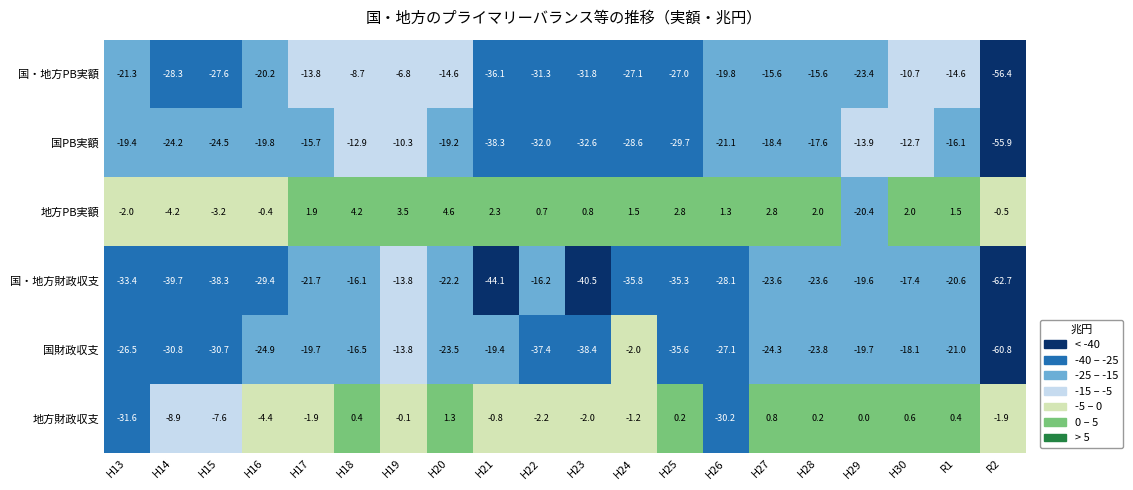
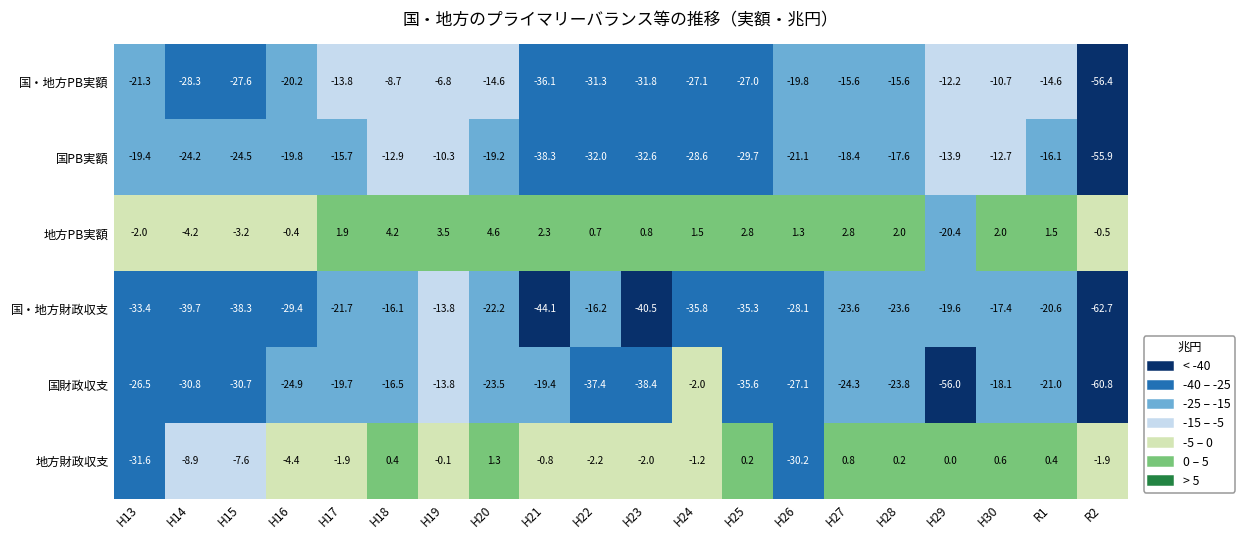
国・地方PB実額, H29: -23.4 -> -12.2
国財政収支, H29: -19.7 -> -56.0
